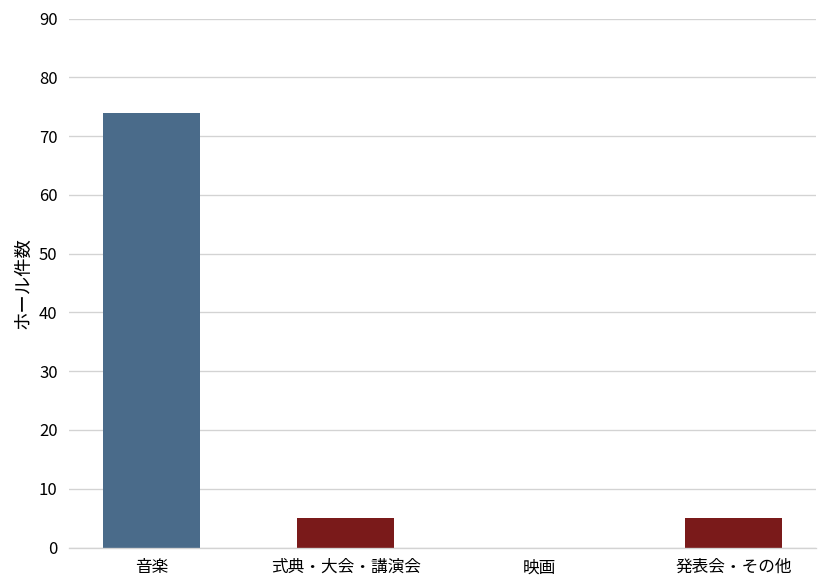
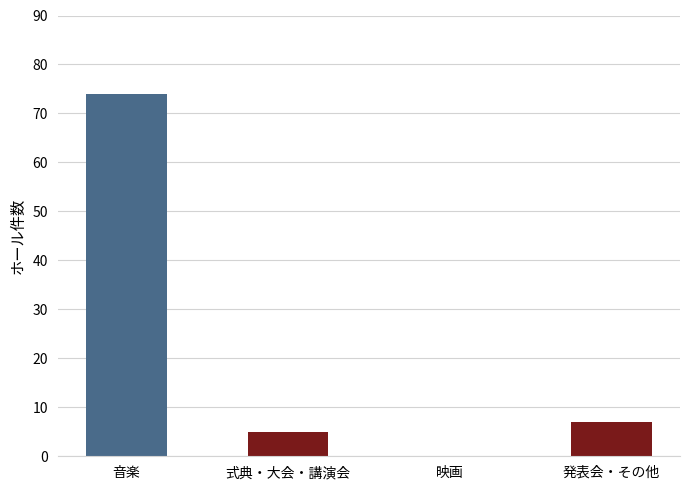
発表会・その他: 5 -> 7
